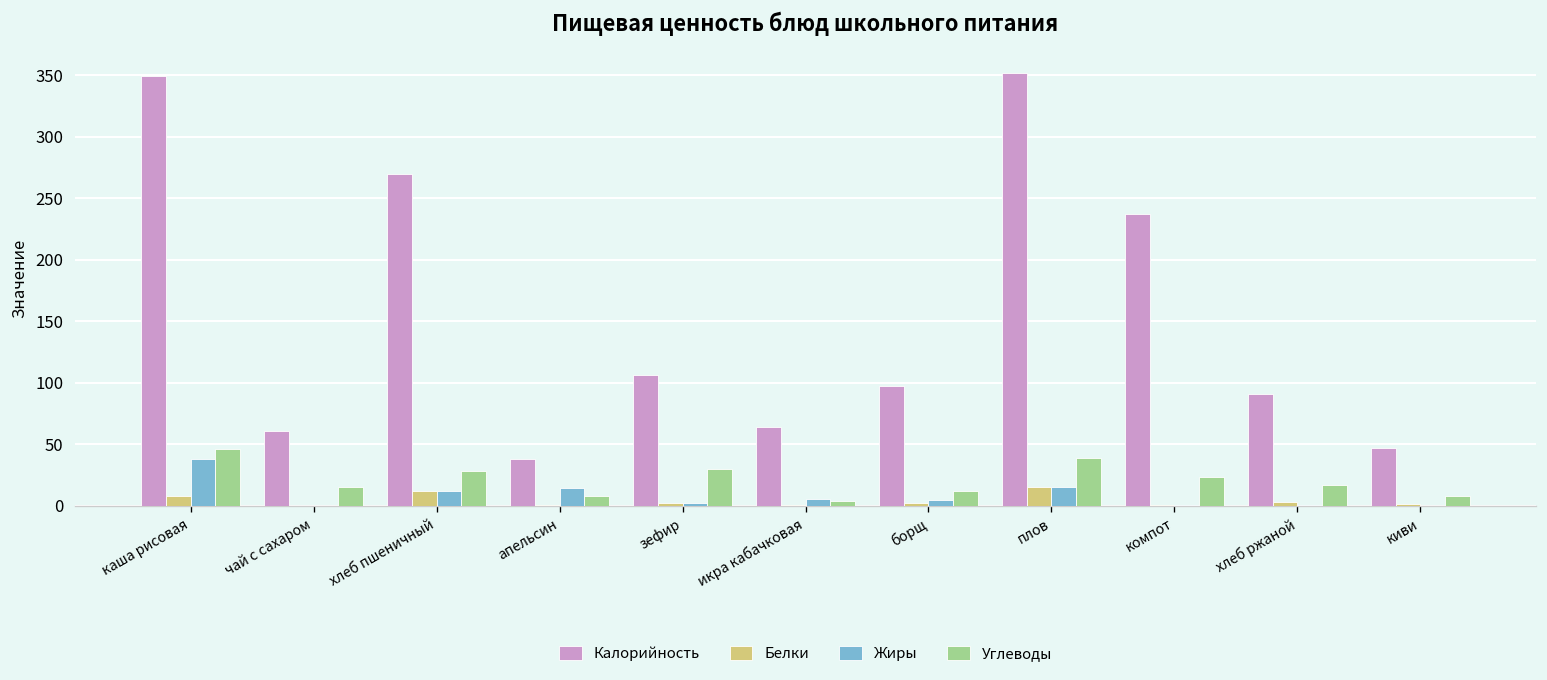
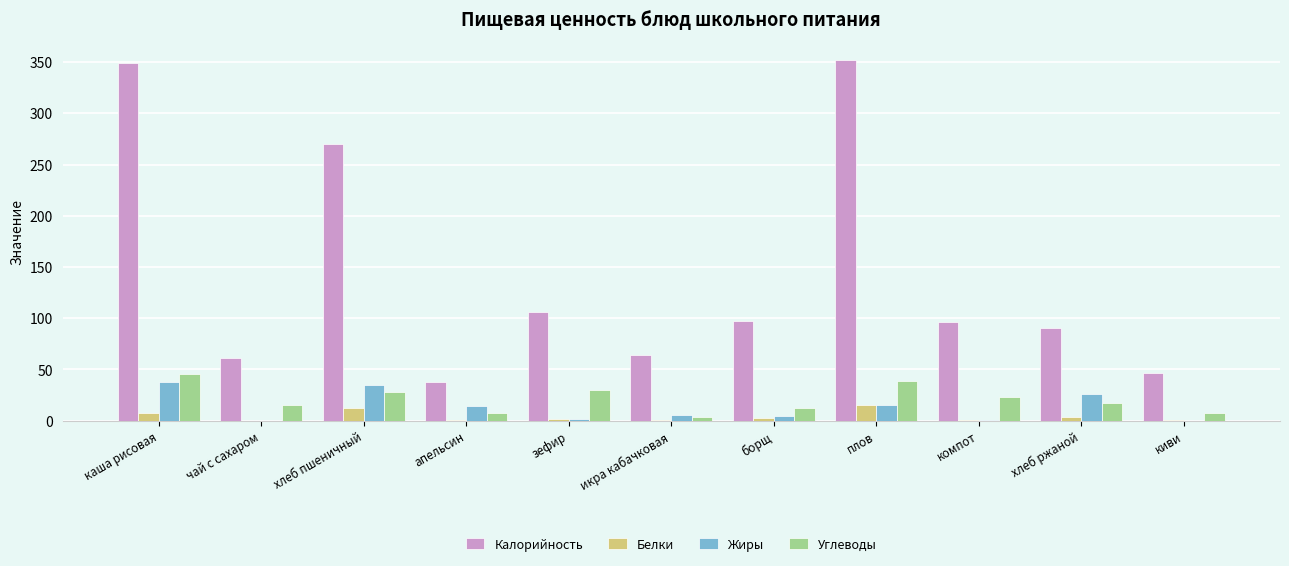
Жиры, хлеб пшеничный: 12 -> 35
Калорийность, компот: 237 -> 96
Жиры, хлеб ржаной: 1 -> 26
